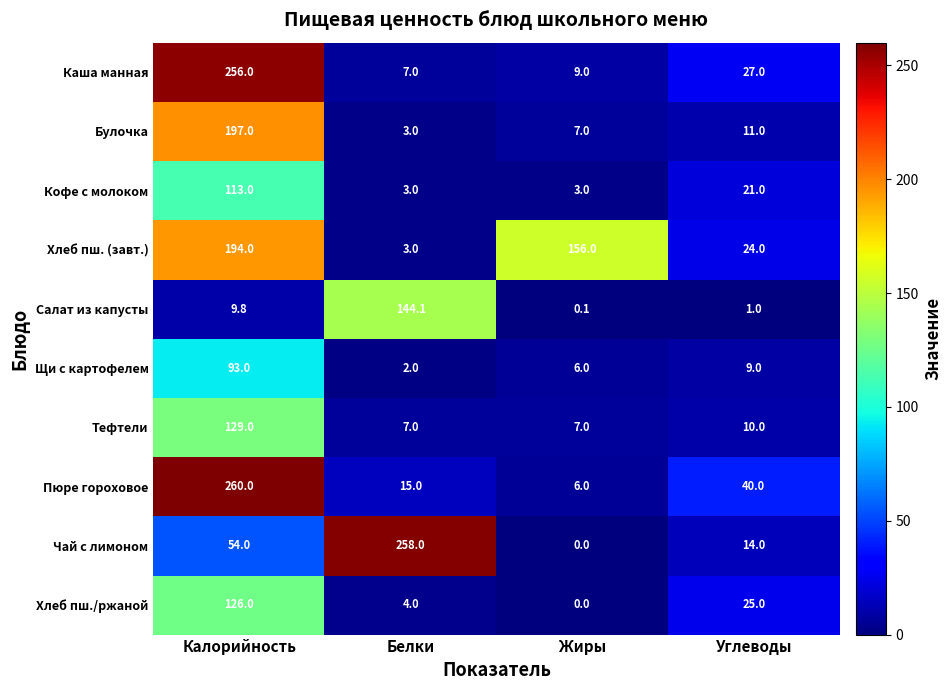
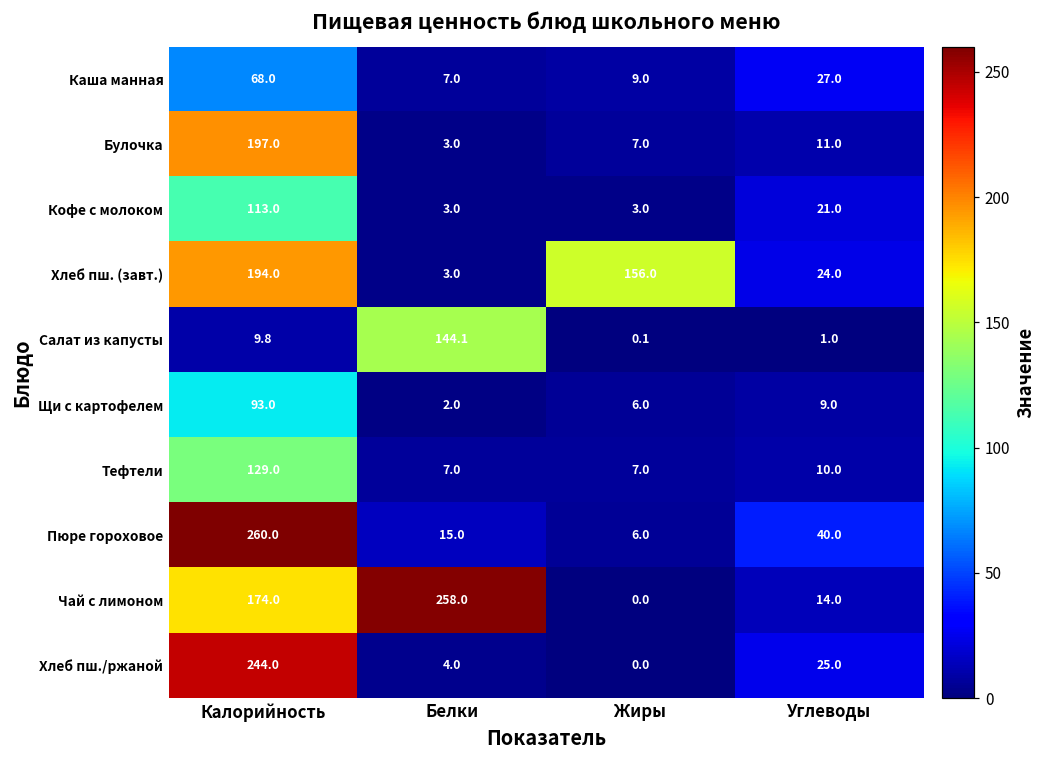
Каша манная, Калорийность: 256.0 -> 68.0
Чай с лимоном, Калорийность: 54.0 -> 174.0
Хлеб пш./ржаной, Калорийность: 126.0 -> 244.0
